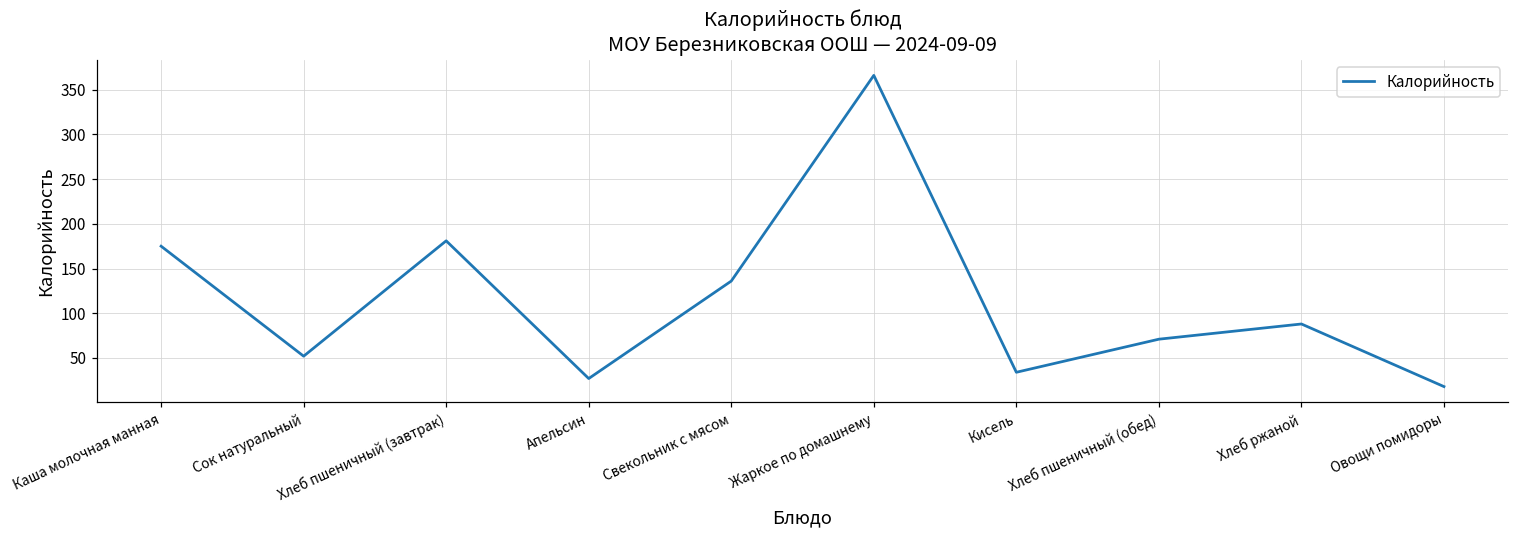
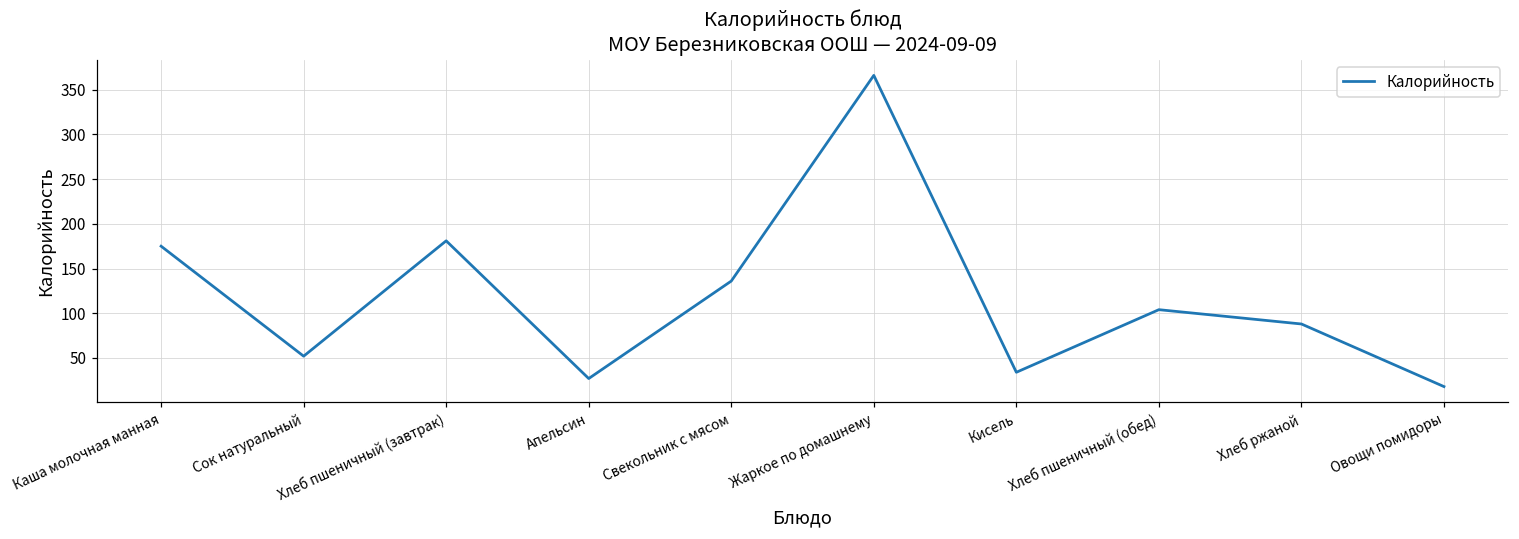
Хлеб пшеничный (обед): 70 -> 100
